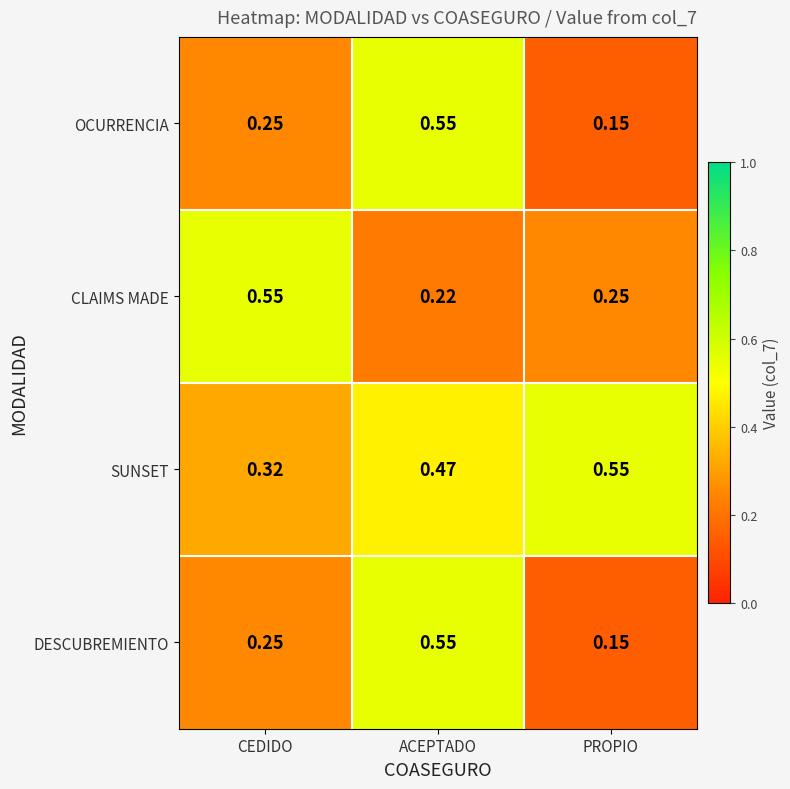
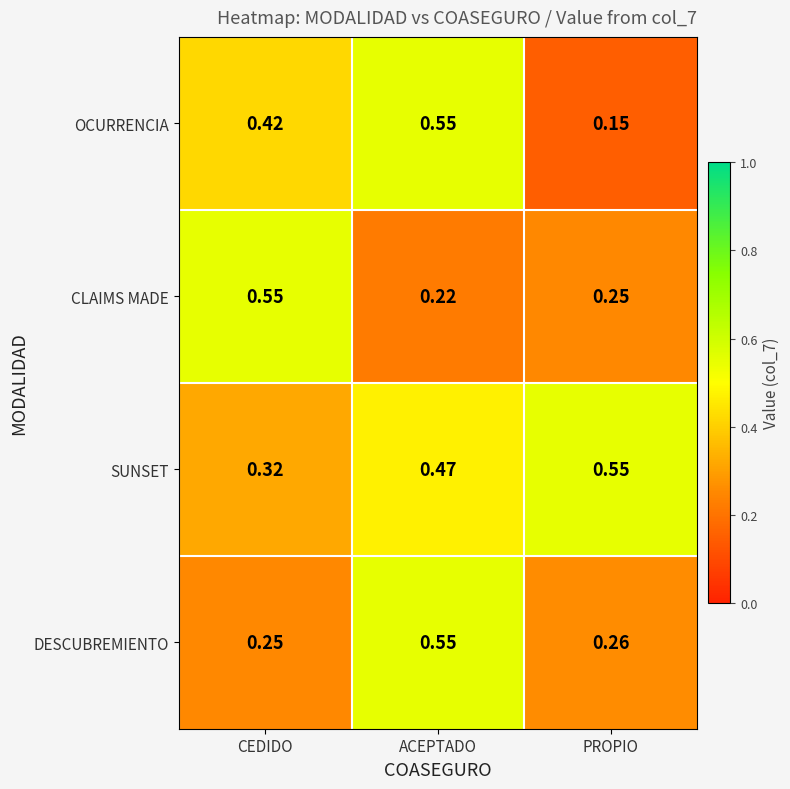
OCURRENCIA, CEDIDO: 0.25 -> 0.42
DESCUBREMIENTO, PROPIO: 0.15 -> 0.26
